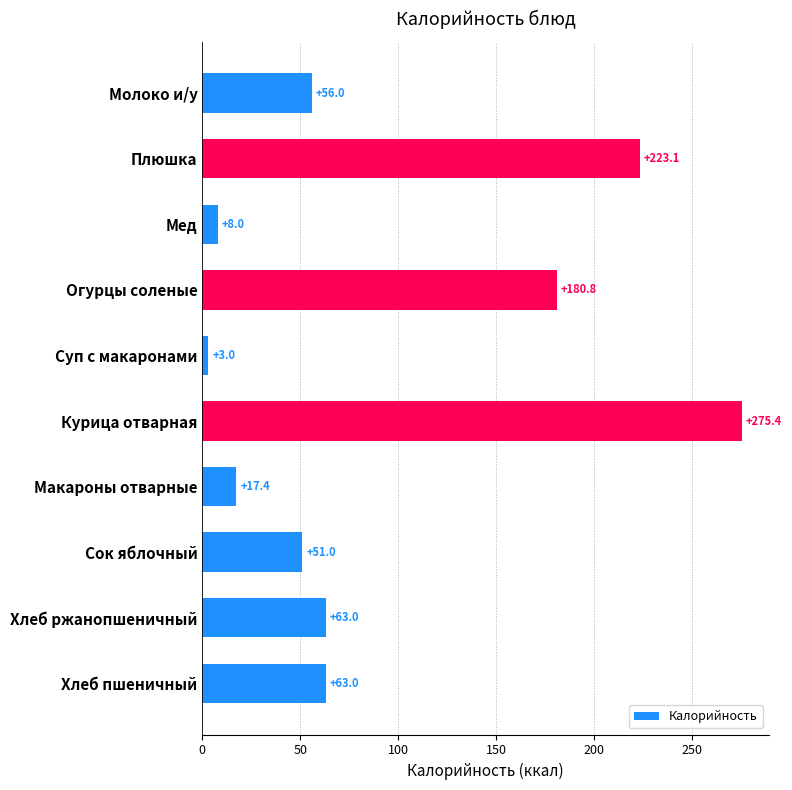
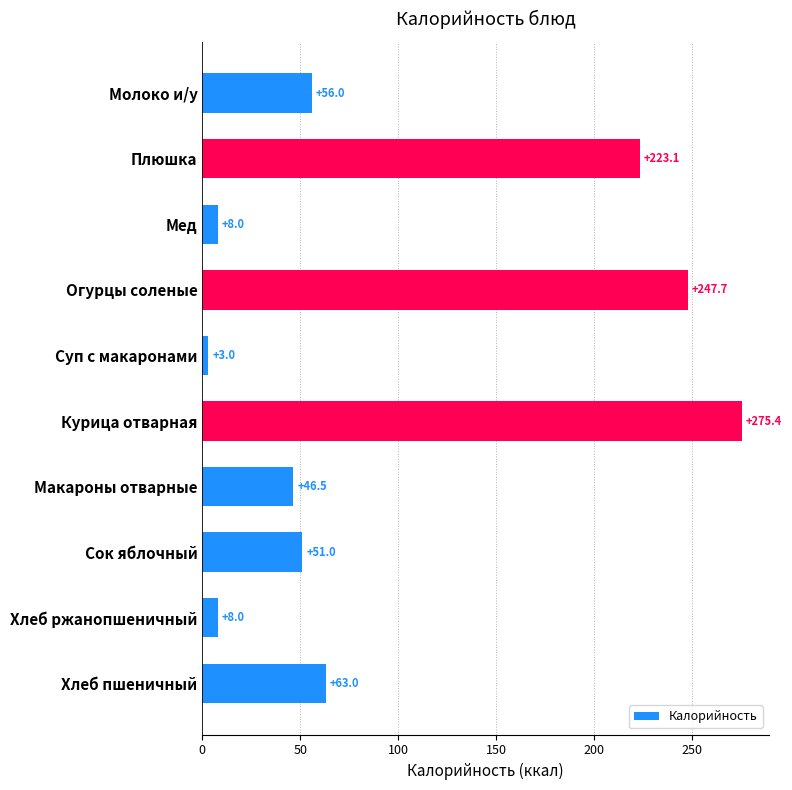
Огурцы соленые: +180.8 -> +247.7
Макароны отварные: +17.4 -> +46.5
Хлеб ржанопшеничный: +63.0 -> +8.0
